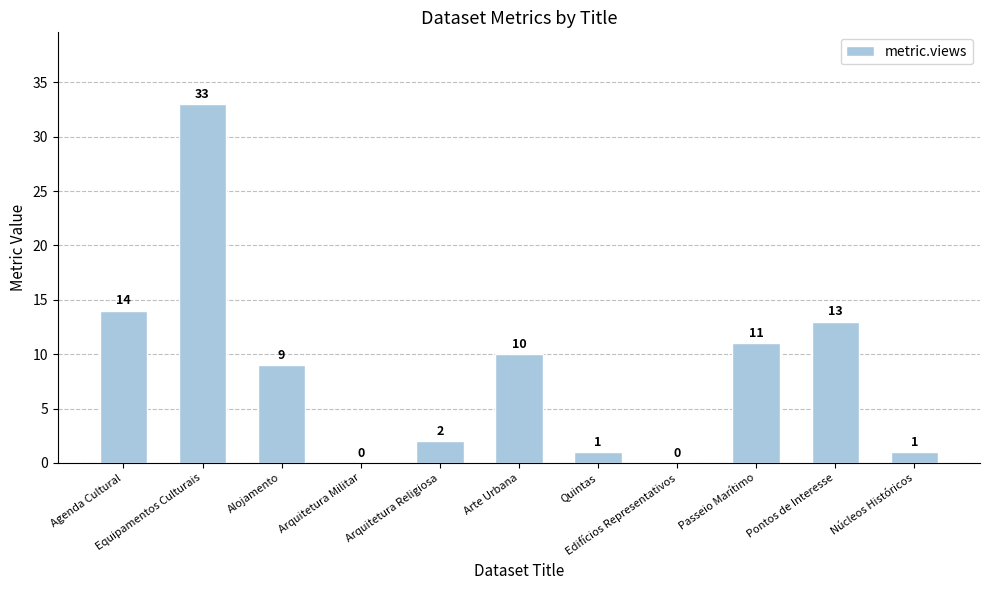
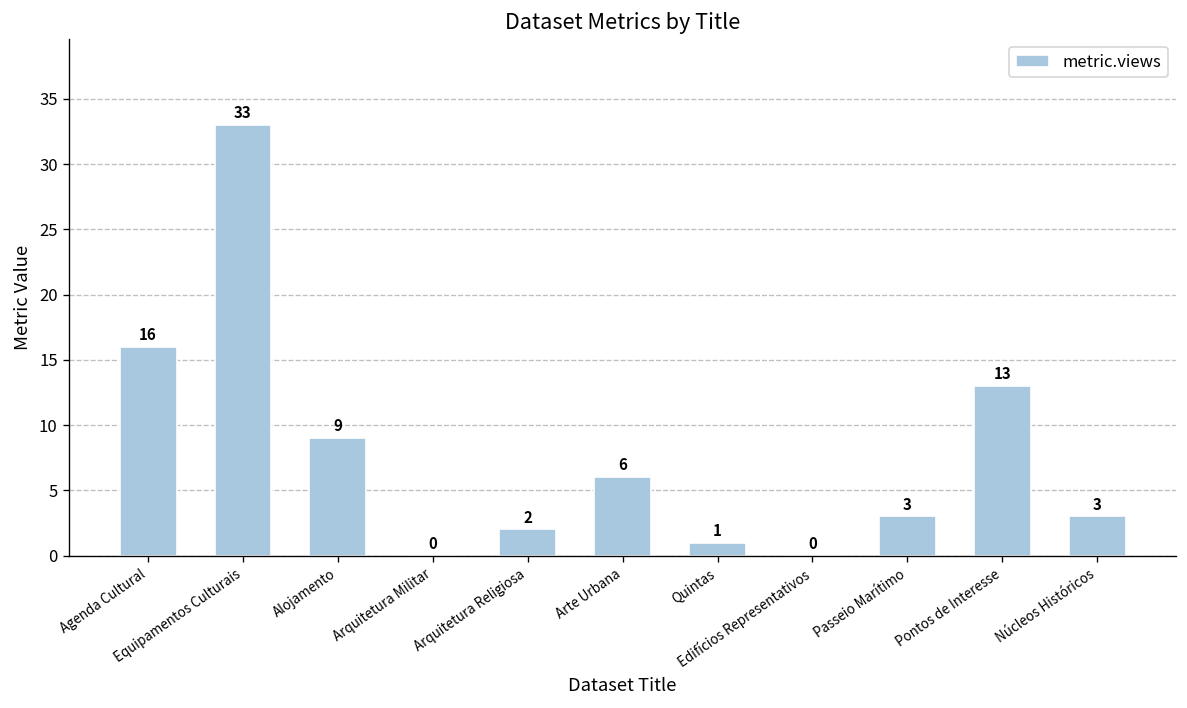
Agenda Cultural: 14 -> 16
Arte Urbana: 10 -> 6
Passeio Marítimo: 11 -> 3
Núcleos Históricos: 1 -> 3
